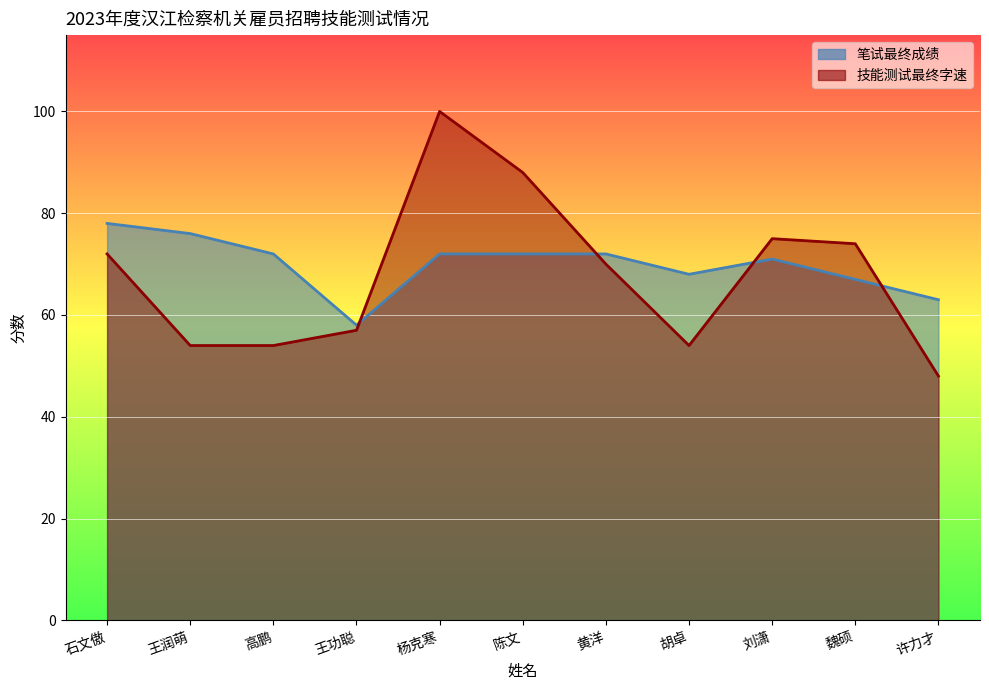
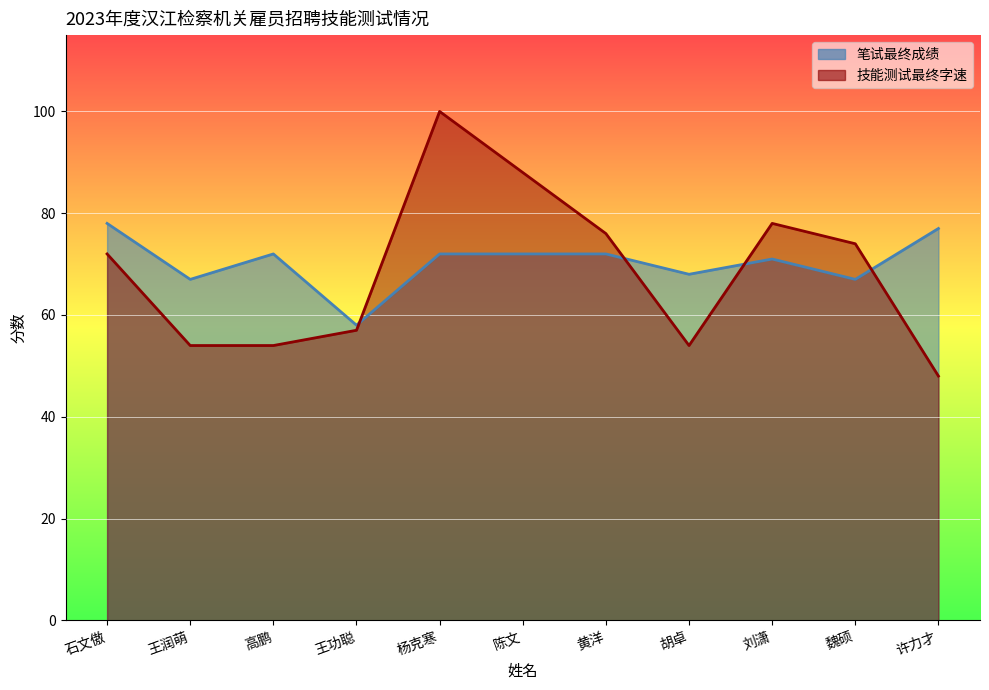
笔试最终成绩, 王润萌: 76 -> 67
技能测试最终字速, 黄洋: 70 -> 76
技能测试最终字速, 刘潇: 75 -> 78
笔试最终成绩, 许力才: 63 -> 77
